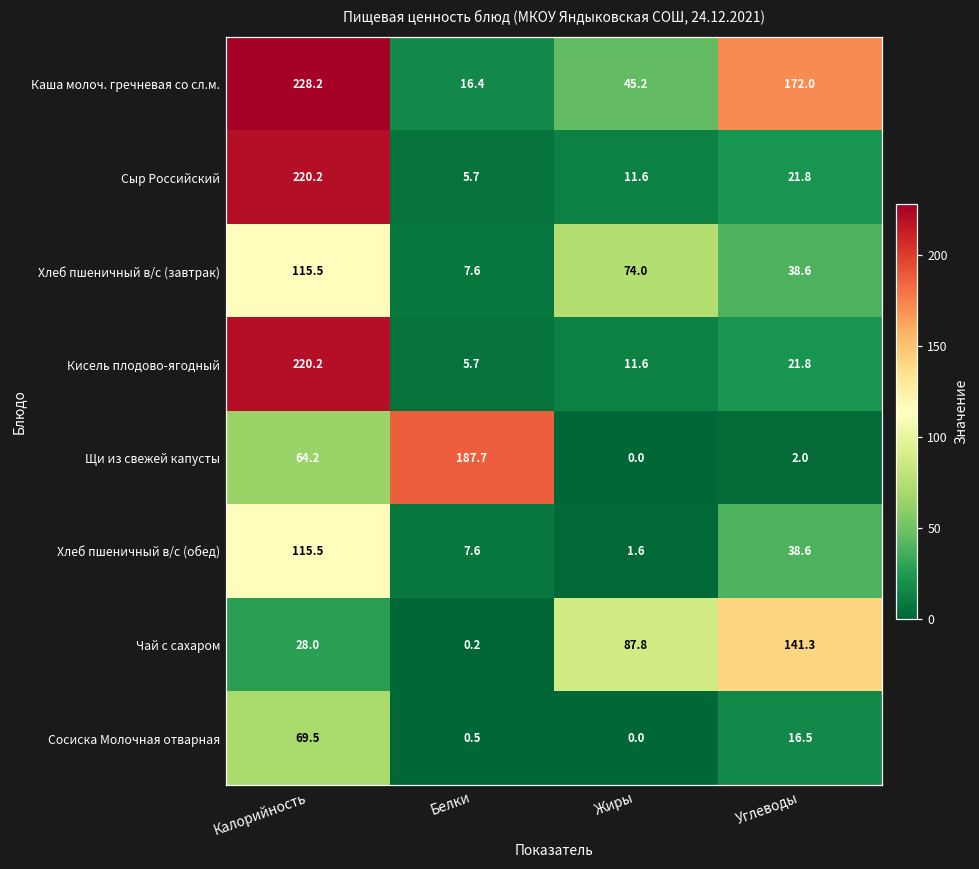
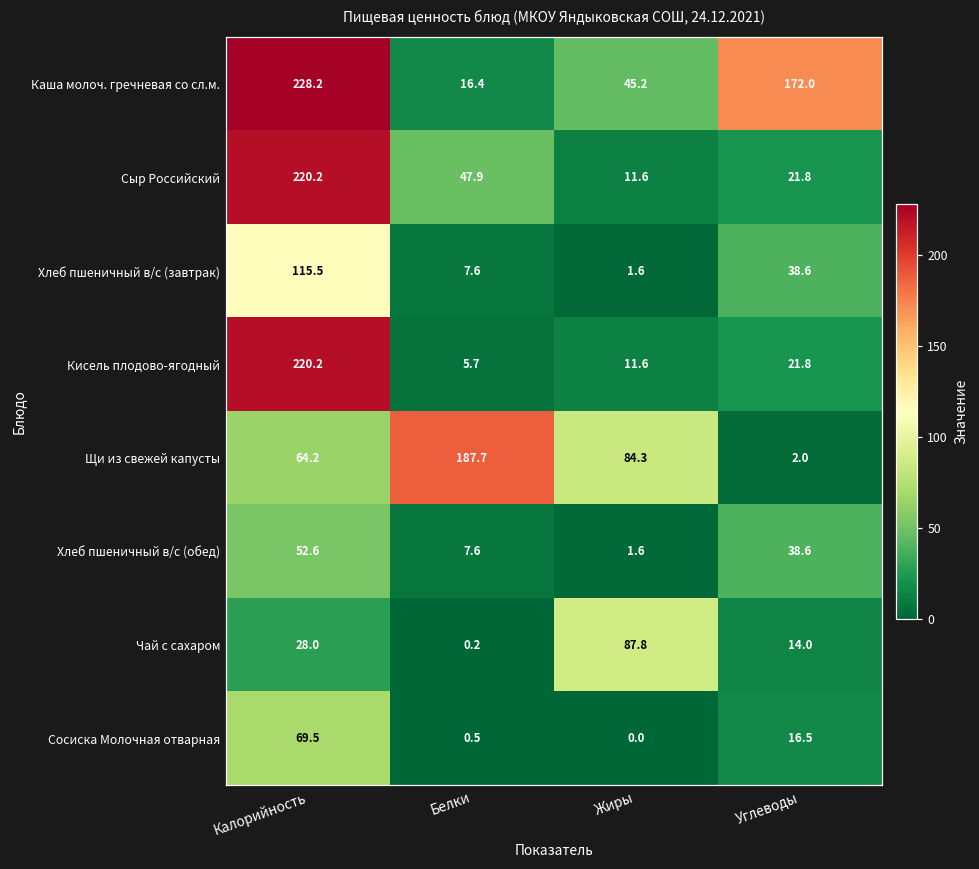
Сыр Российский, Белки: 5.7 -> 47.9
Хлеб пшеничный в/с (завтрак), Жиры: 74.0 -> 1.6
Щи из свежей капусты, Жиры: 0.0 -> 84.3
Хлеб пшеничный в/с (обед), Калорийность: 115.5 -> 52.6
Чай с сахаром, Углеводы: 141.3 -> 14.0
